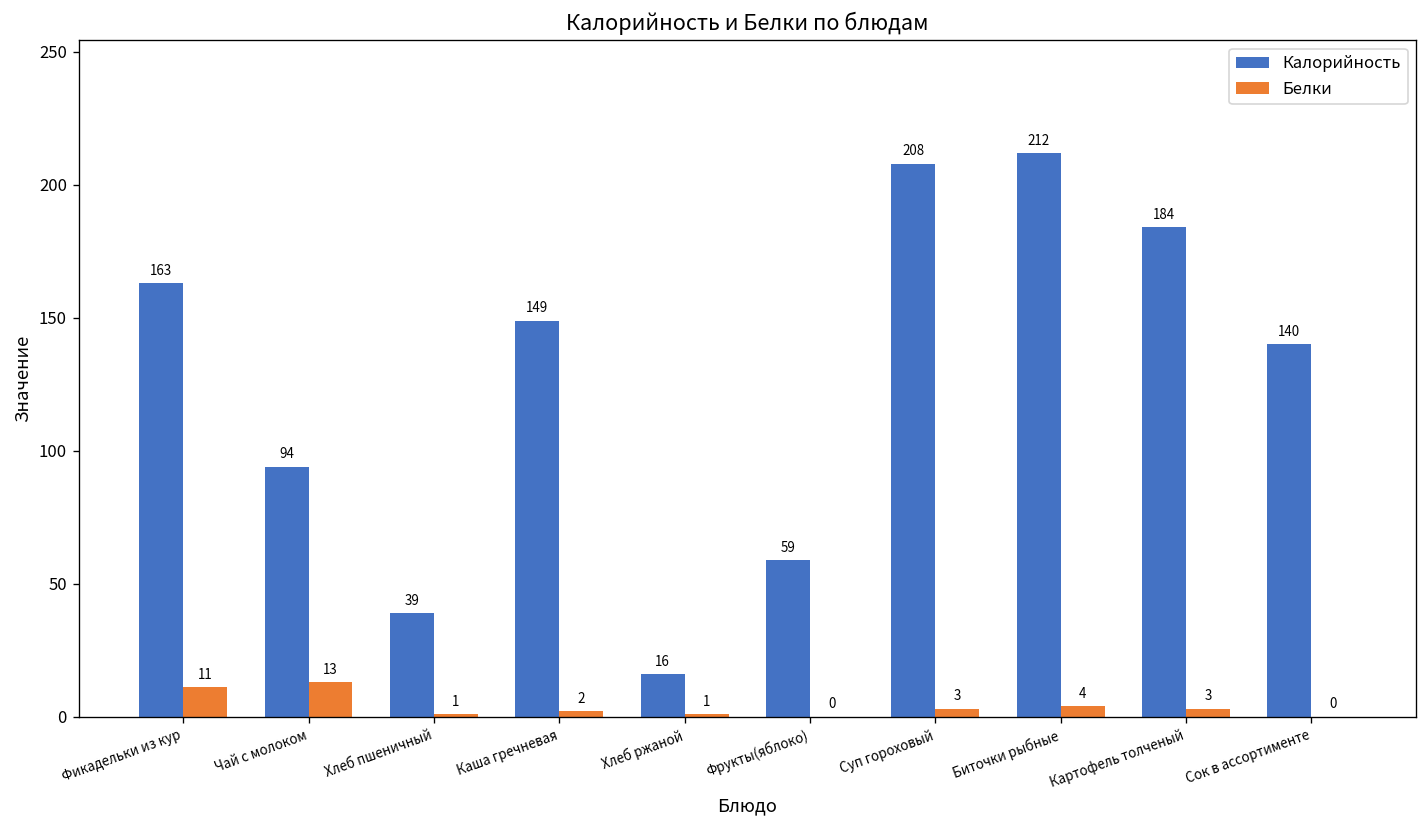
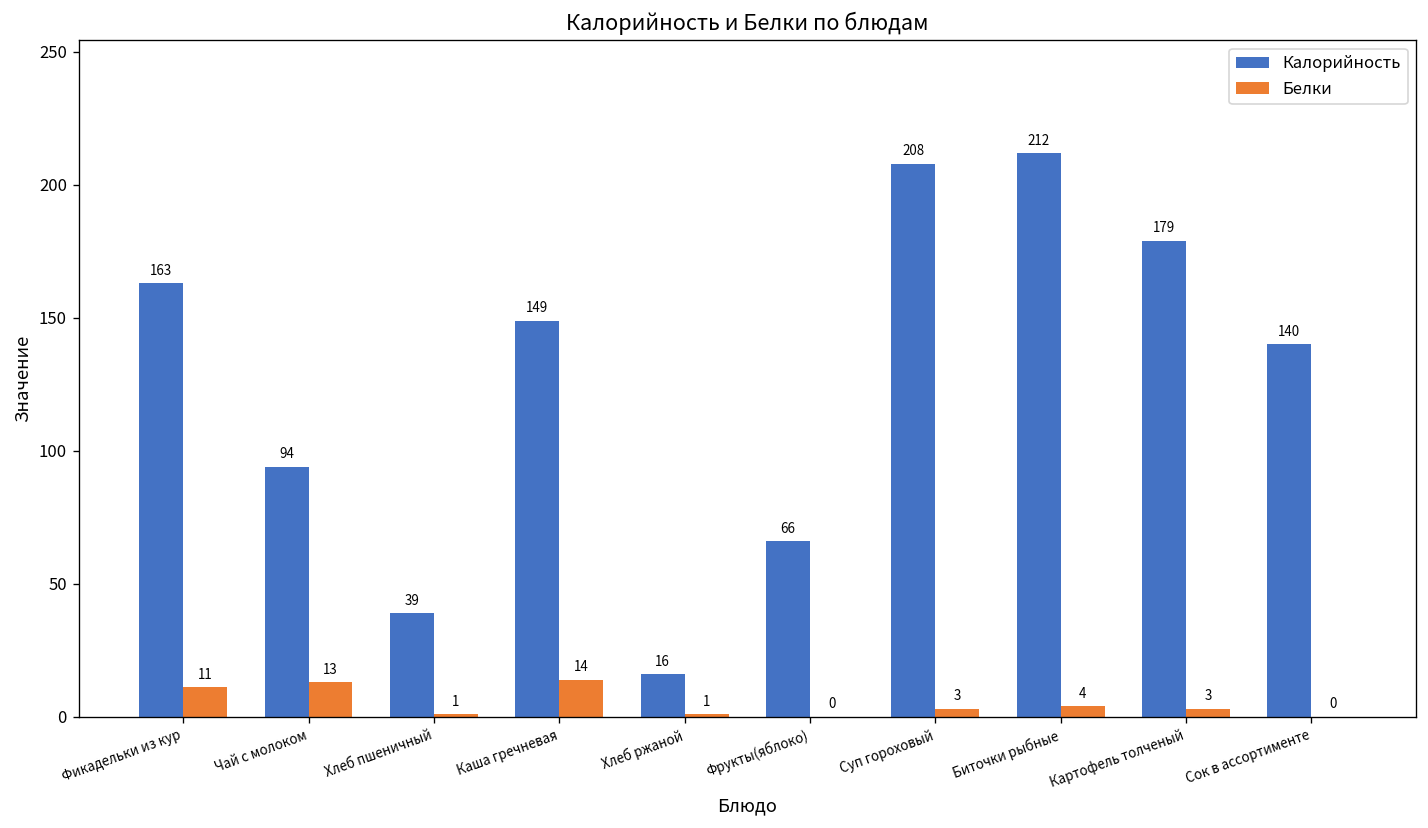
Белки, Каша гречневая: 2 -> 14
Калорийность, Фрукты(яблоко): 59 -> 66
Калорийность, Картофель толченый: 184 -> 179
